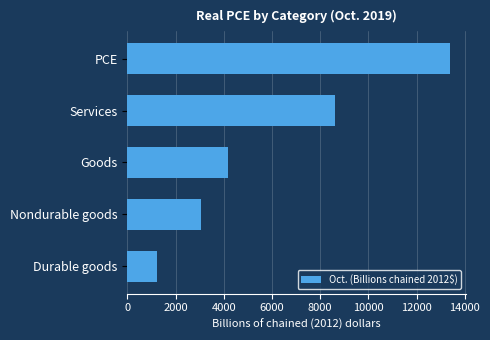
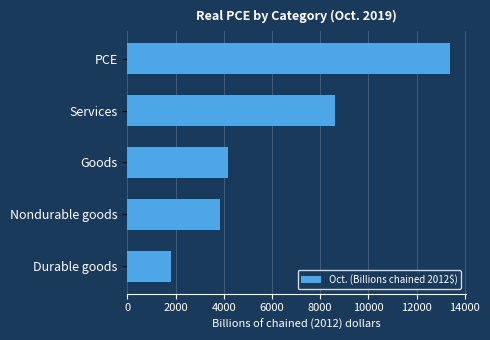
Nondurable goods: 3000 -> 3800
Durable goods: 1200 -> 1800
